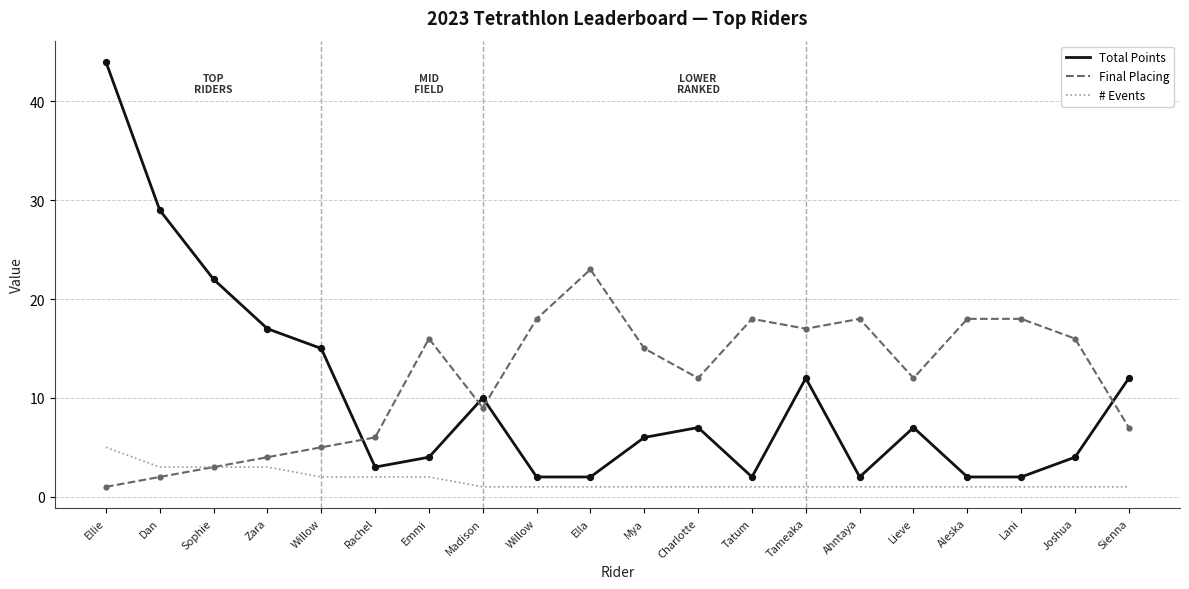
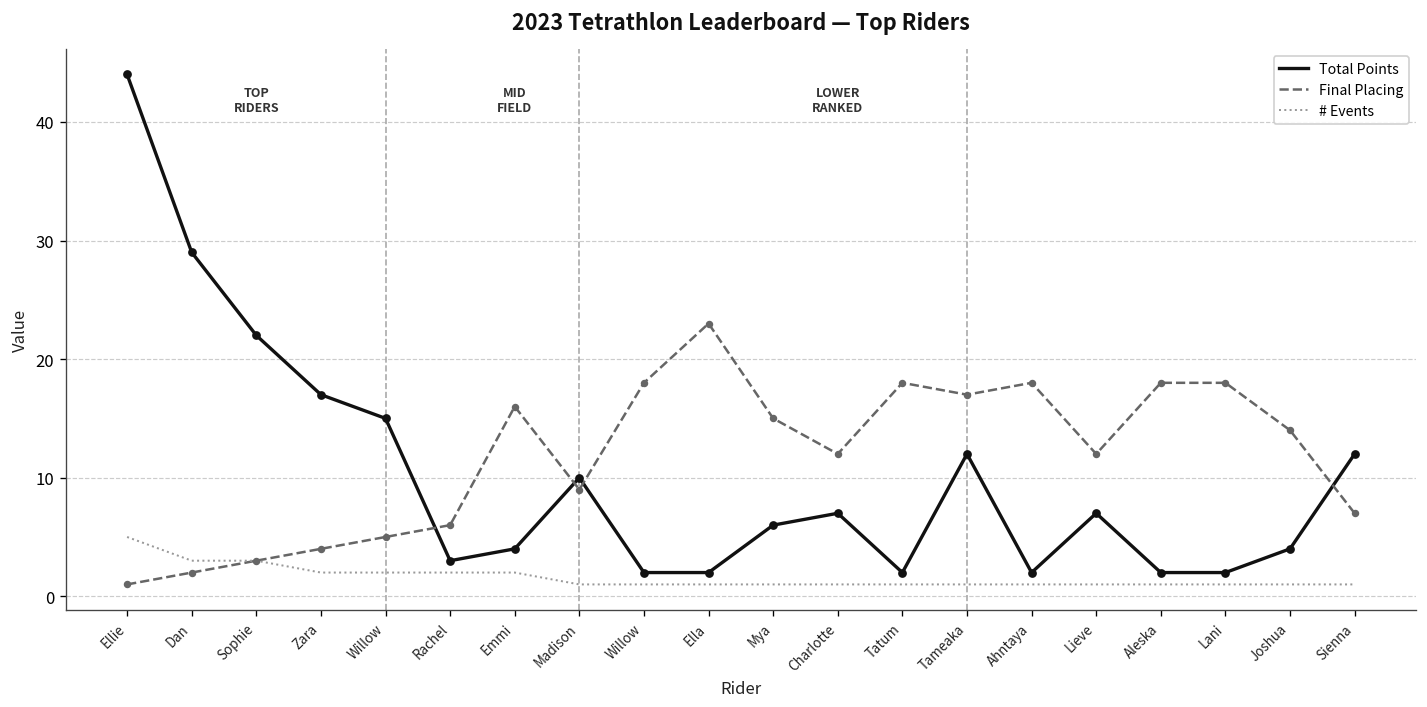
# Events, Zara: 3 -> 2
Final Placing, Joshua: 16 -> 14
